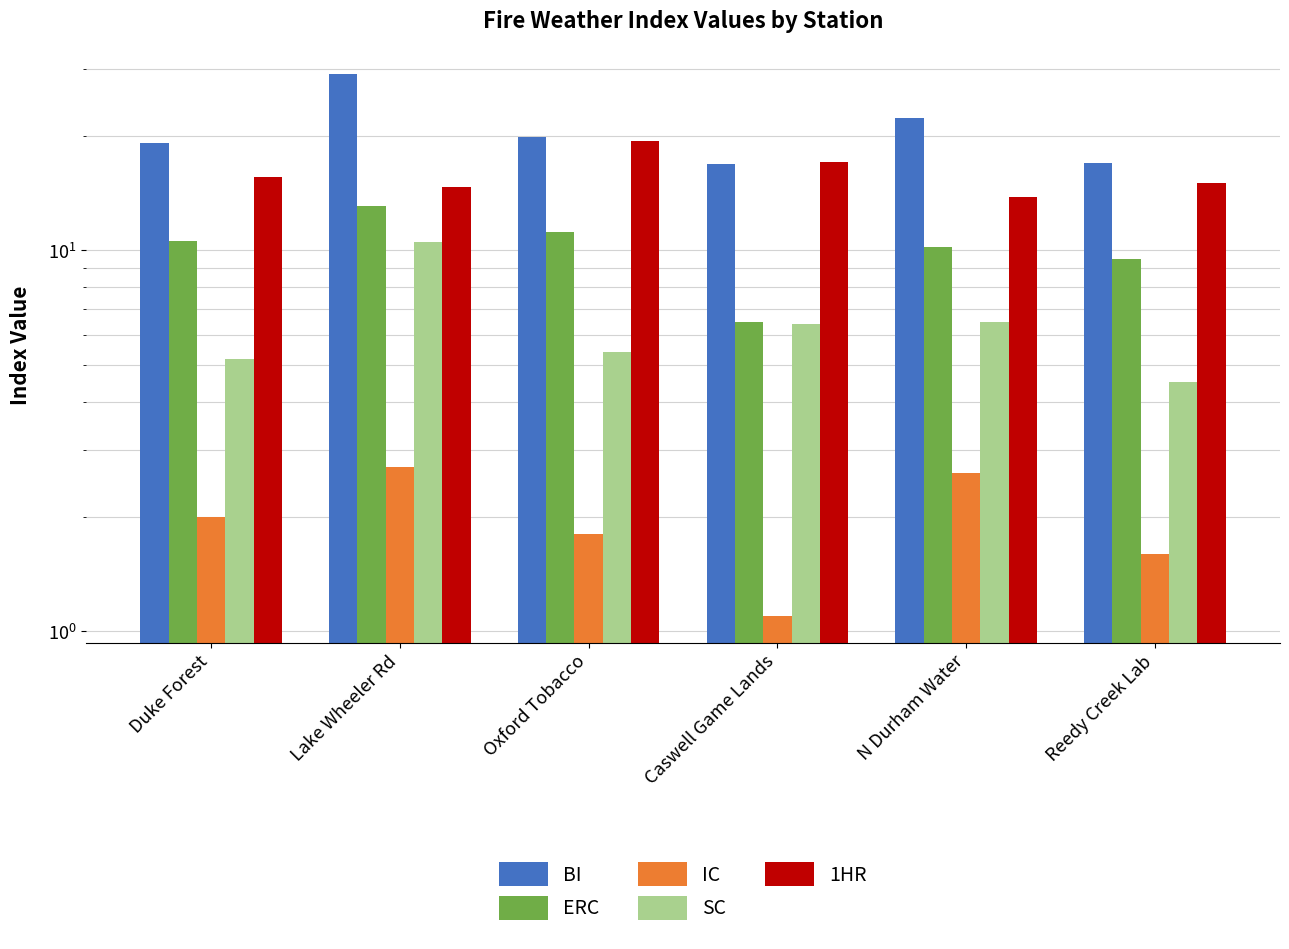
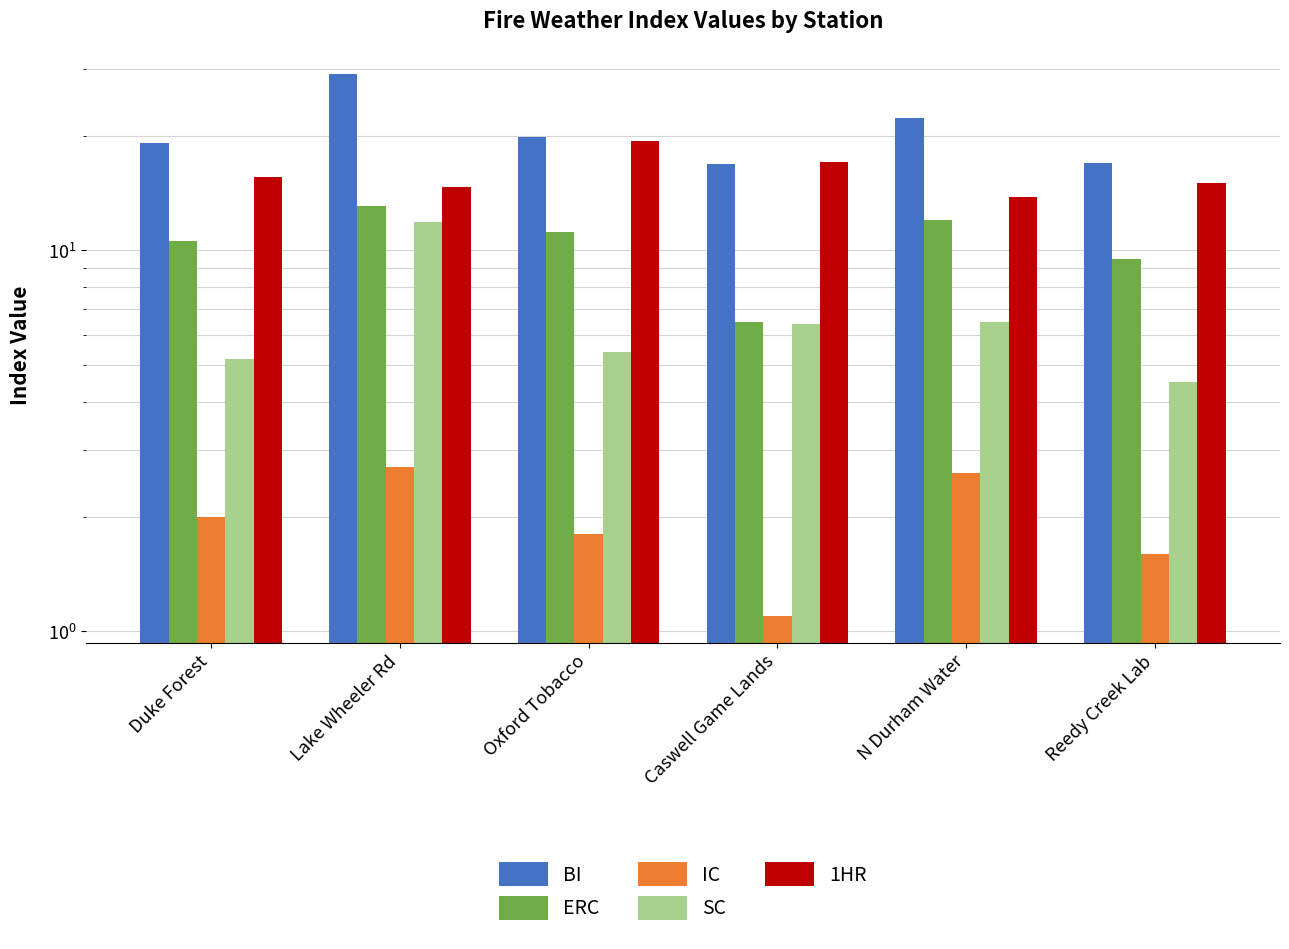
SC, Lake Wheeler Rd: 10.5 -> 11.9
ERC, N Durham Water: 10.2 -> 12.0
